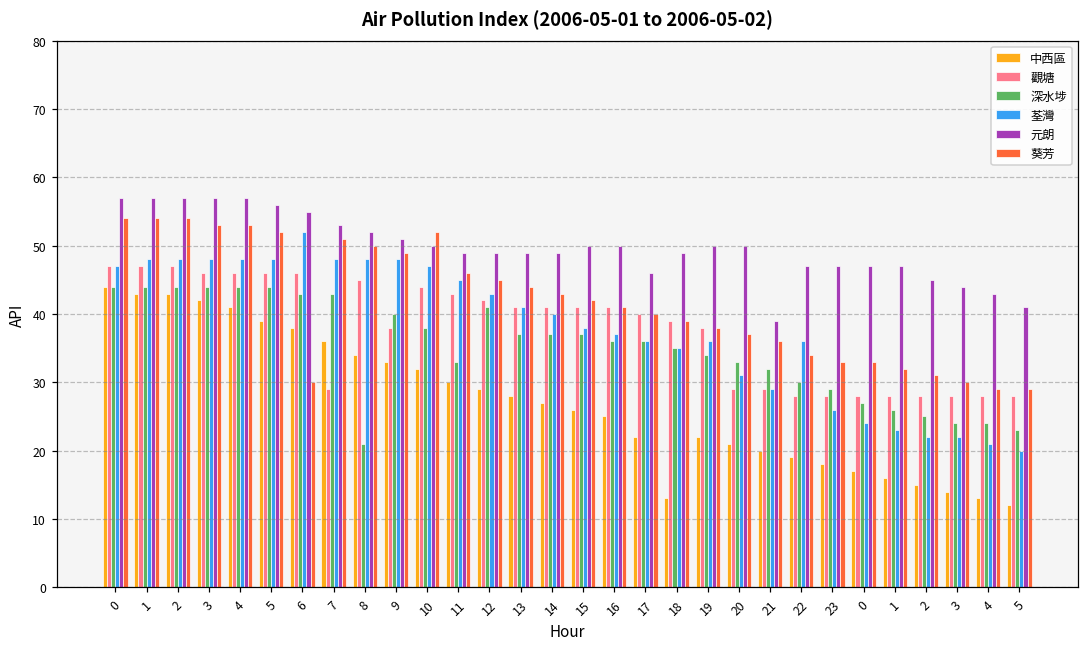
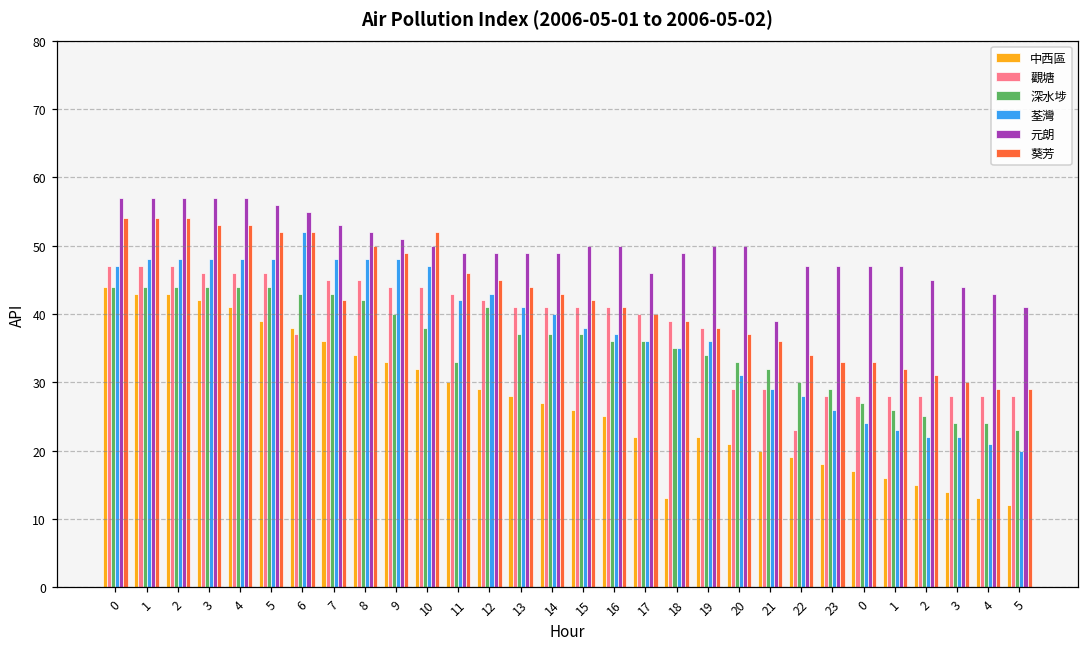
觀塘, 6: 46 -> 37
葵芳, 6: 30 -> 52
觀塘, 7: 29 -> 45
葵芳, 7: 51 -> 42
深水埗, 8: 21 -> 42
觀塘, 9: 38 -> 44
荃灣, 11: 45 -> 42
觀塘, 22: 28 -> 23
荃灣, 22: 36 -> 28
